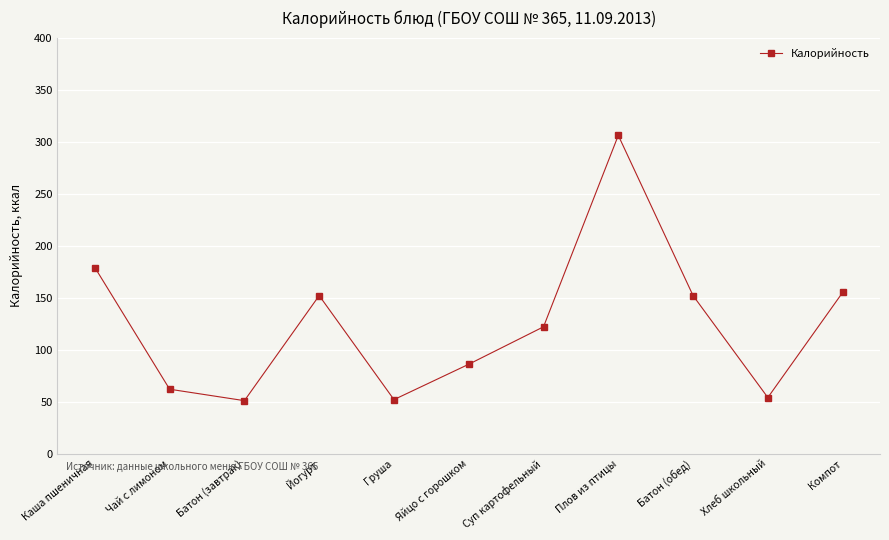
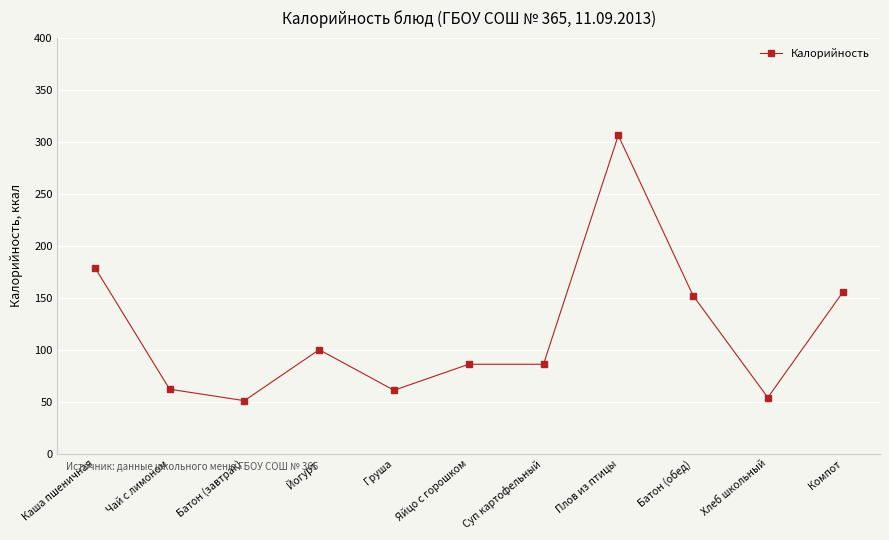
Йогурт: 152 -> 100
Груша: 52 -> 61
Суп картофельный: 122 -> 86
